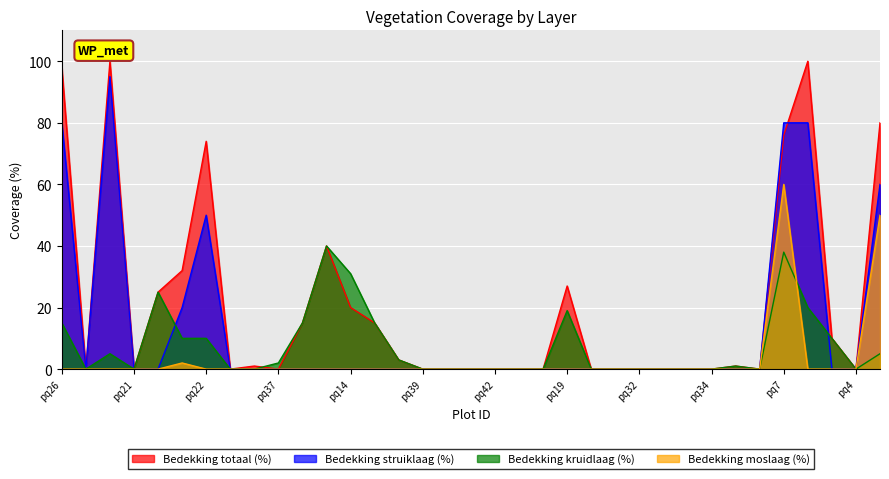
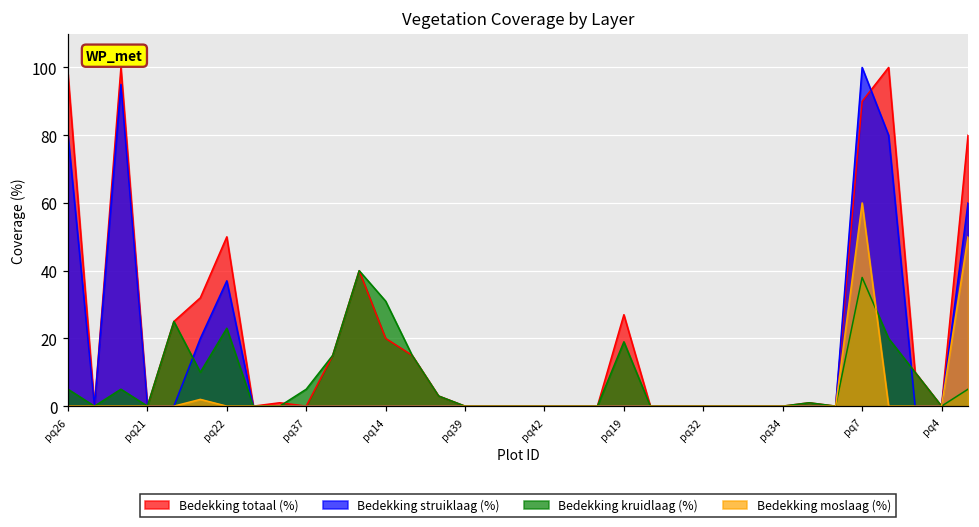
Bedekking kruidlaag (%), pq26: 15 -> 5
Bedekking totaal (%), pq22: 74 -> 50
Bedekking struiklaag (%), pq22: 50 -> 37
Bedekking kruidlaag (%), pq22: 10 -> 23
Bedekking kruidlaag (%), pq37: 2 -> 5
Bedekking totaal (%), pq7: 76 -> 90
Bedekking struiklaag (%), pq7: 80 -> 100
